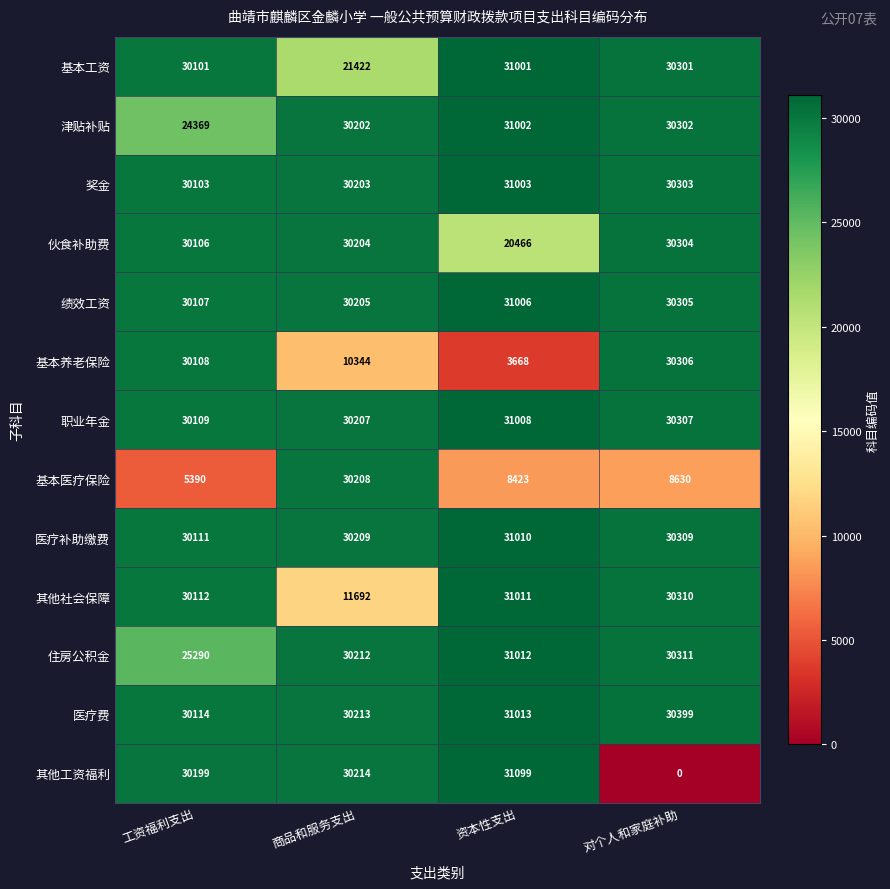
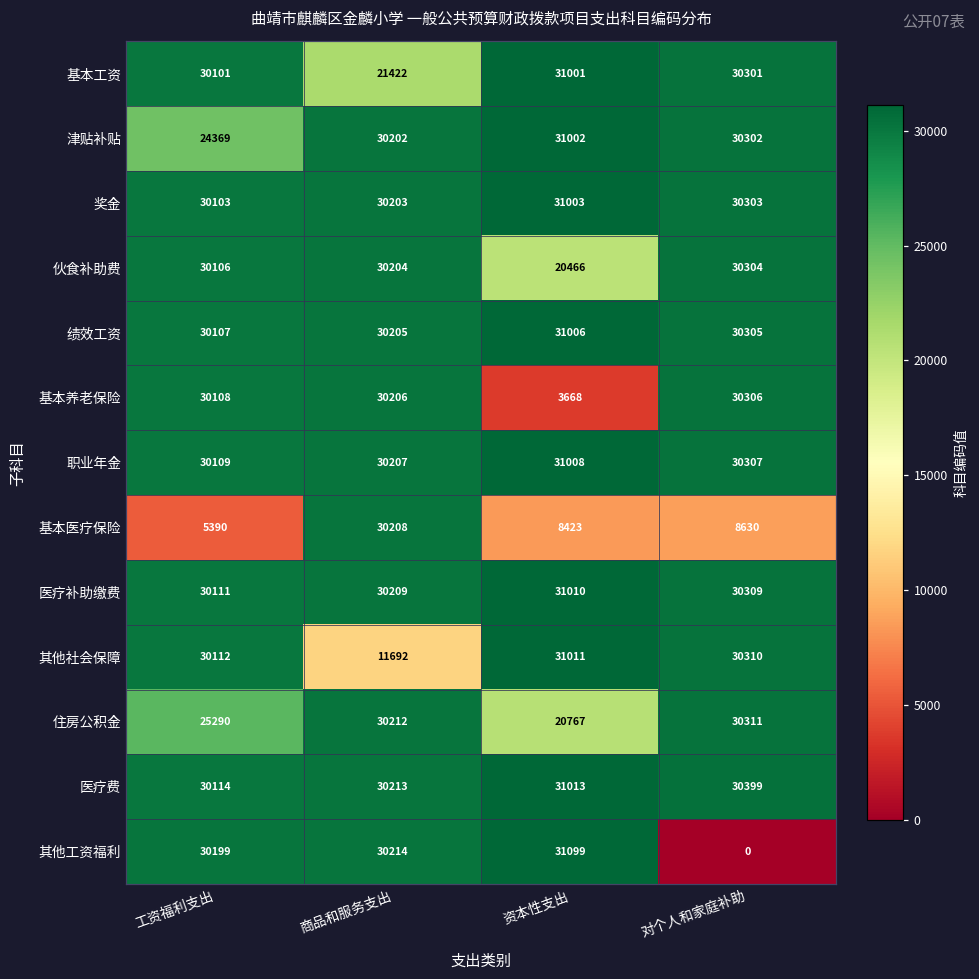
基本养老保险, 商品和服务支出: 10344 -> 30206
住房公积金, 资本性支出: 31012 -> 20767
